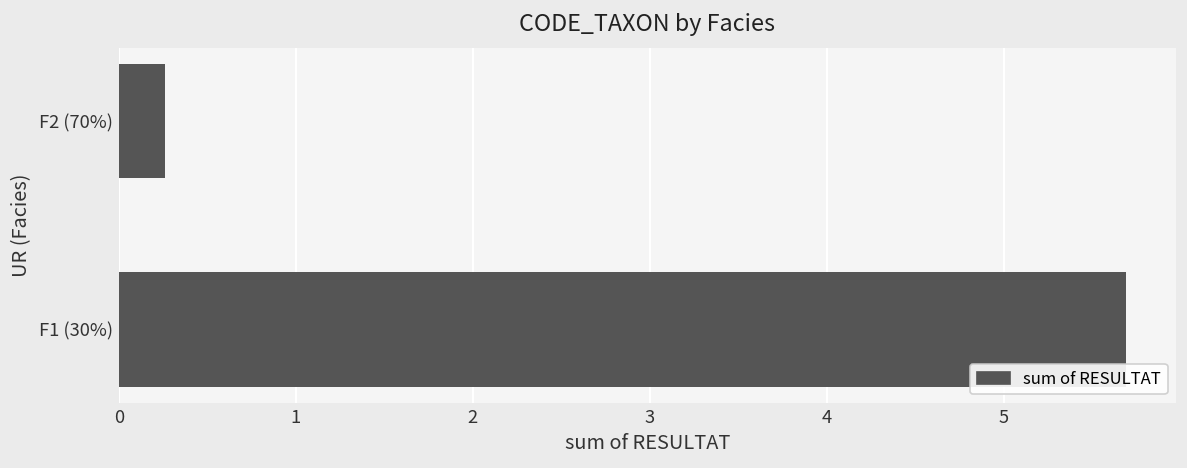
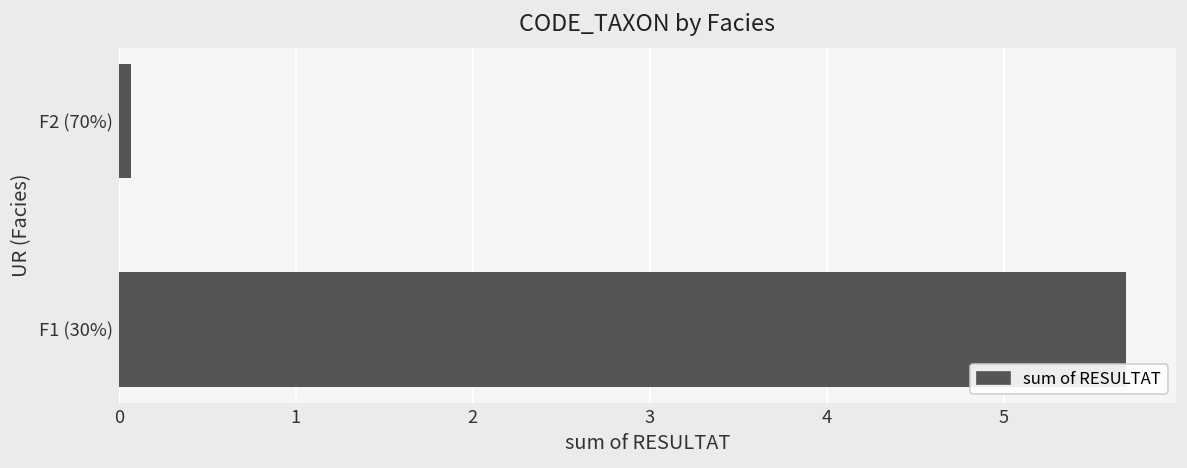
F2 (70%): 0.26 -> 0.07
